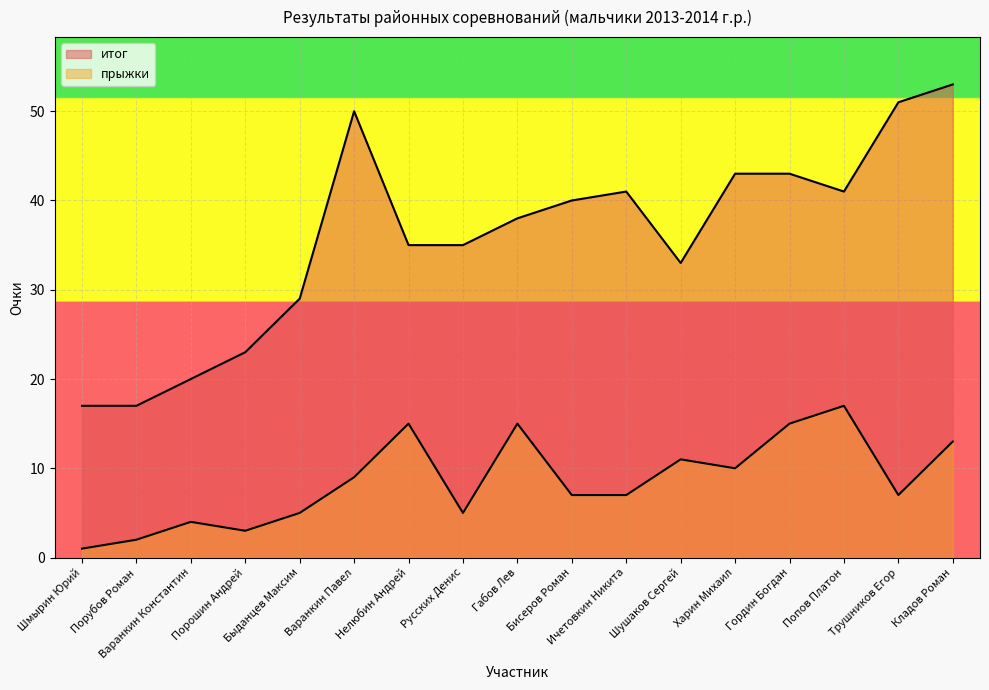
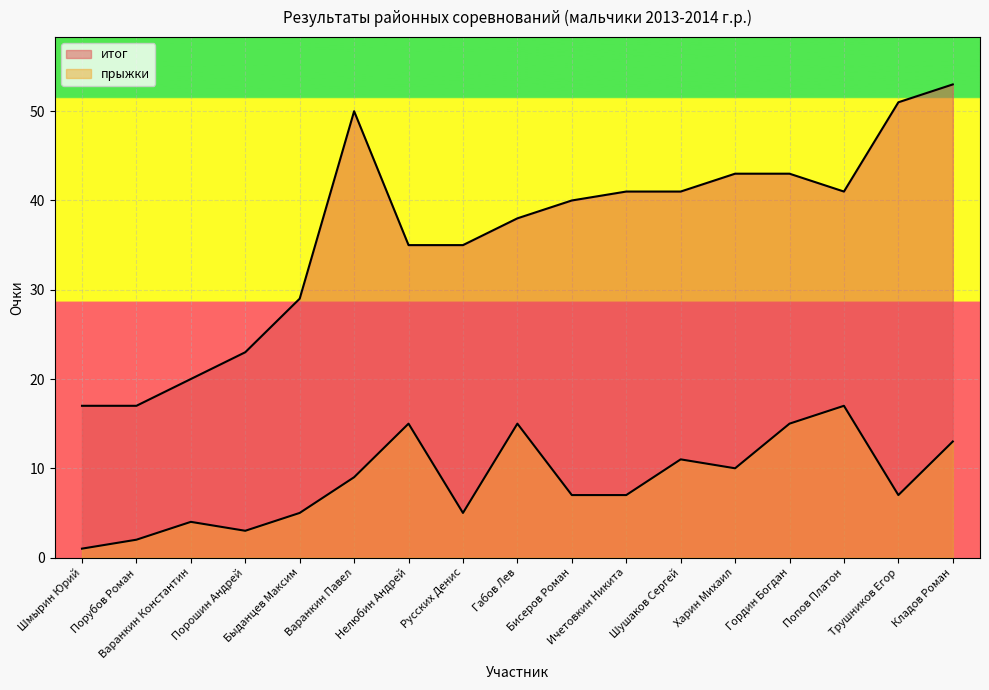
итог, Шушаков Сергей: 33 -> 41
